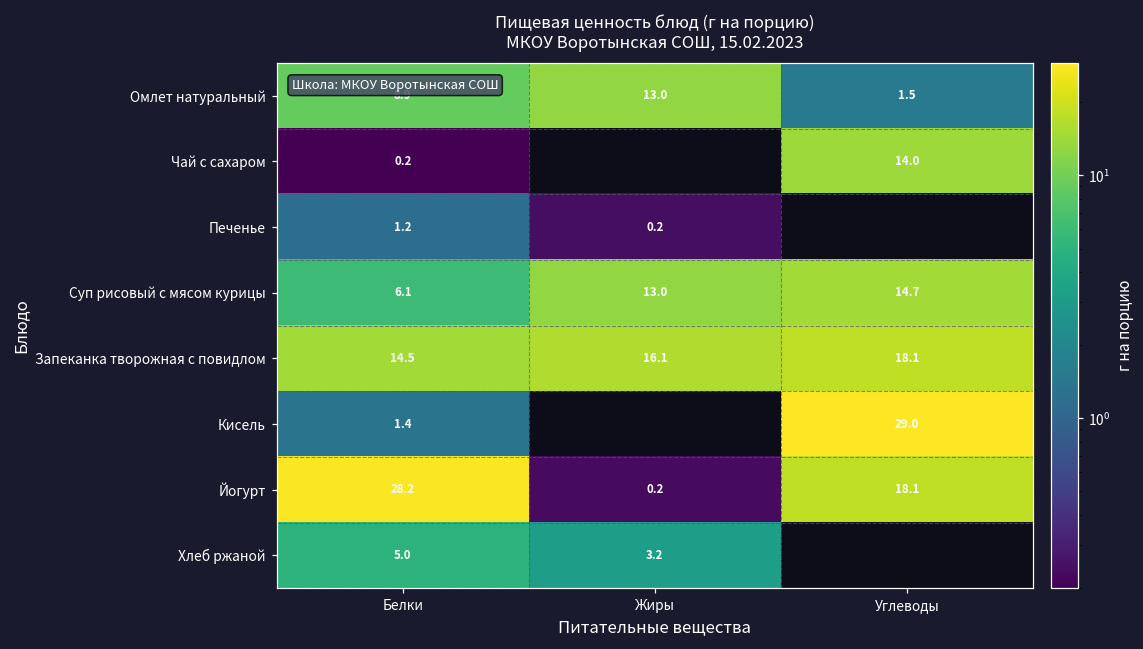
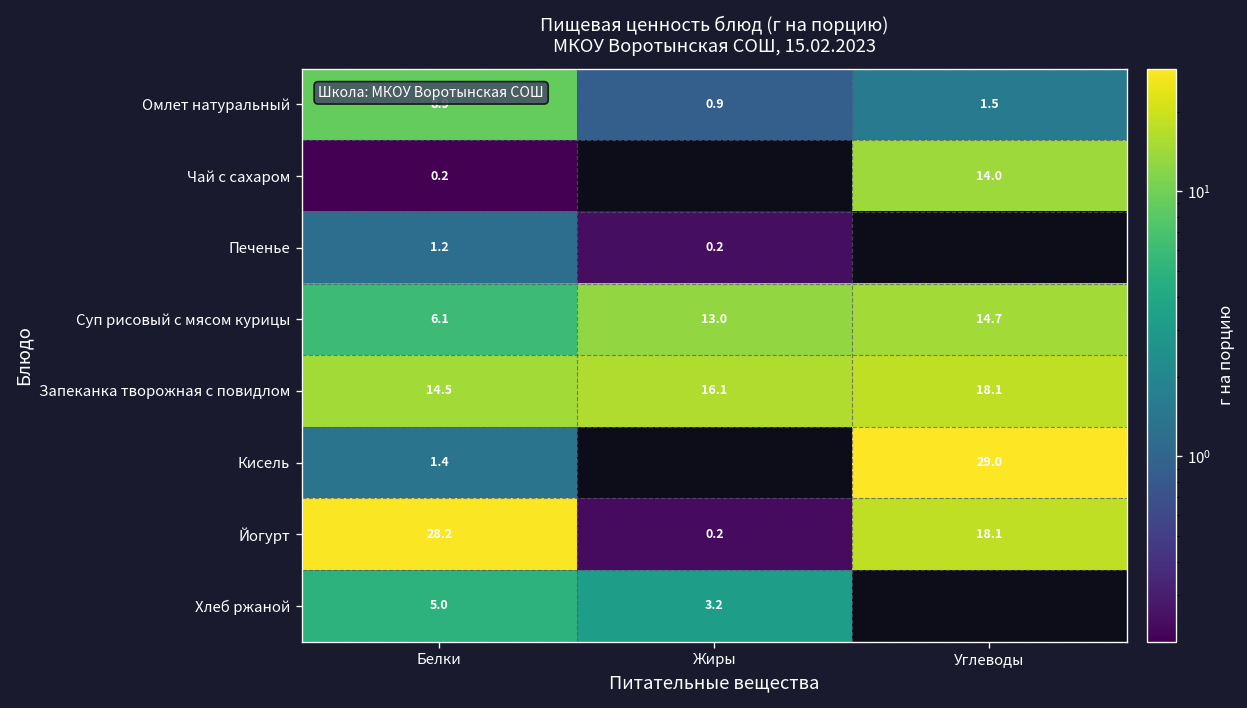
Омлет натуральный, Жиры: 13.0 -> 0.9
